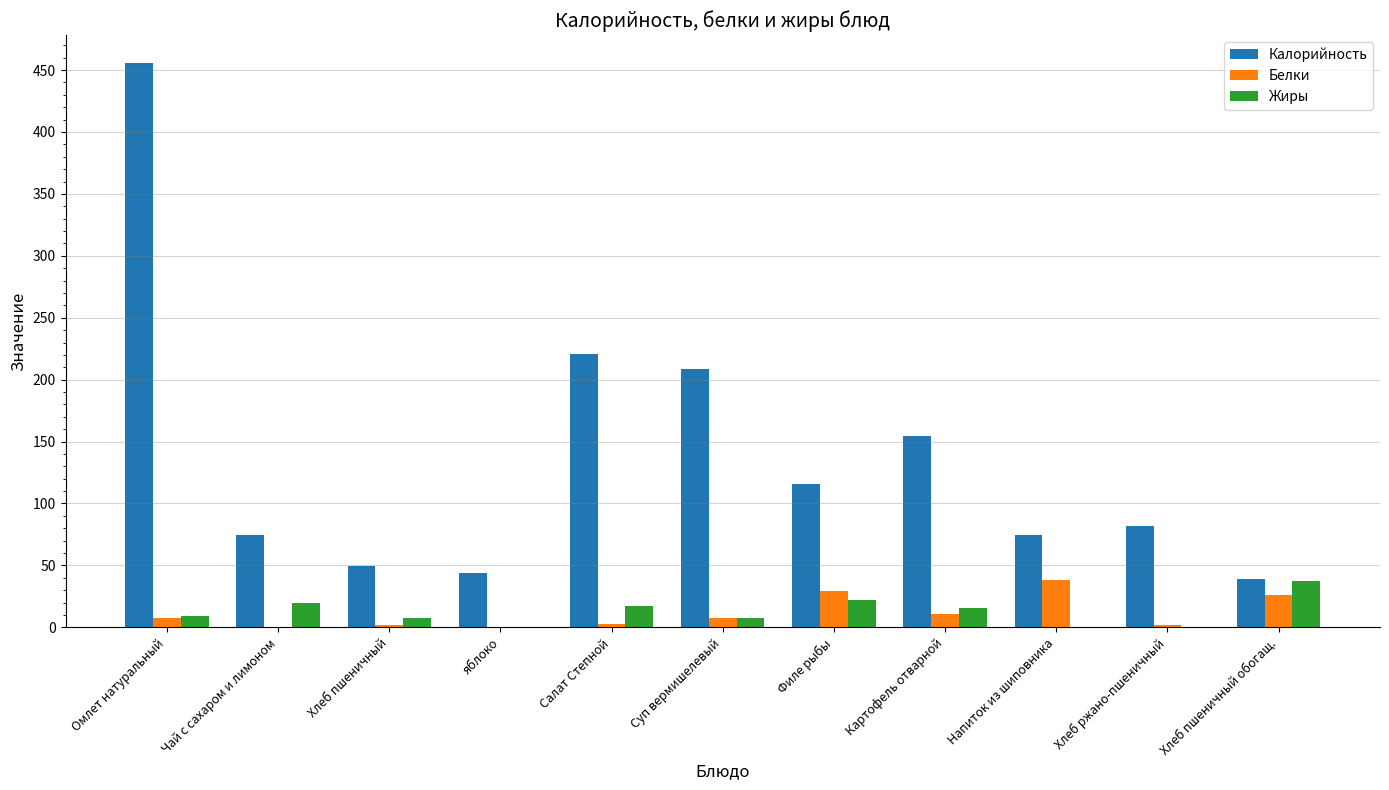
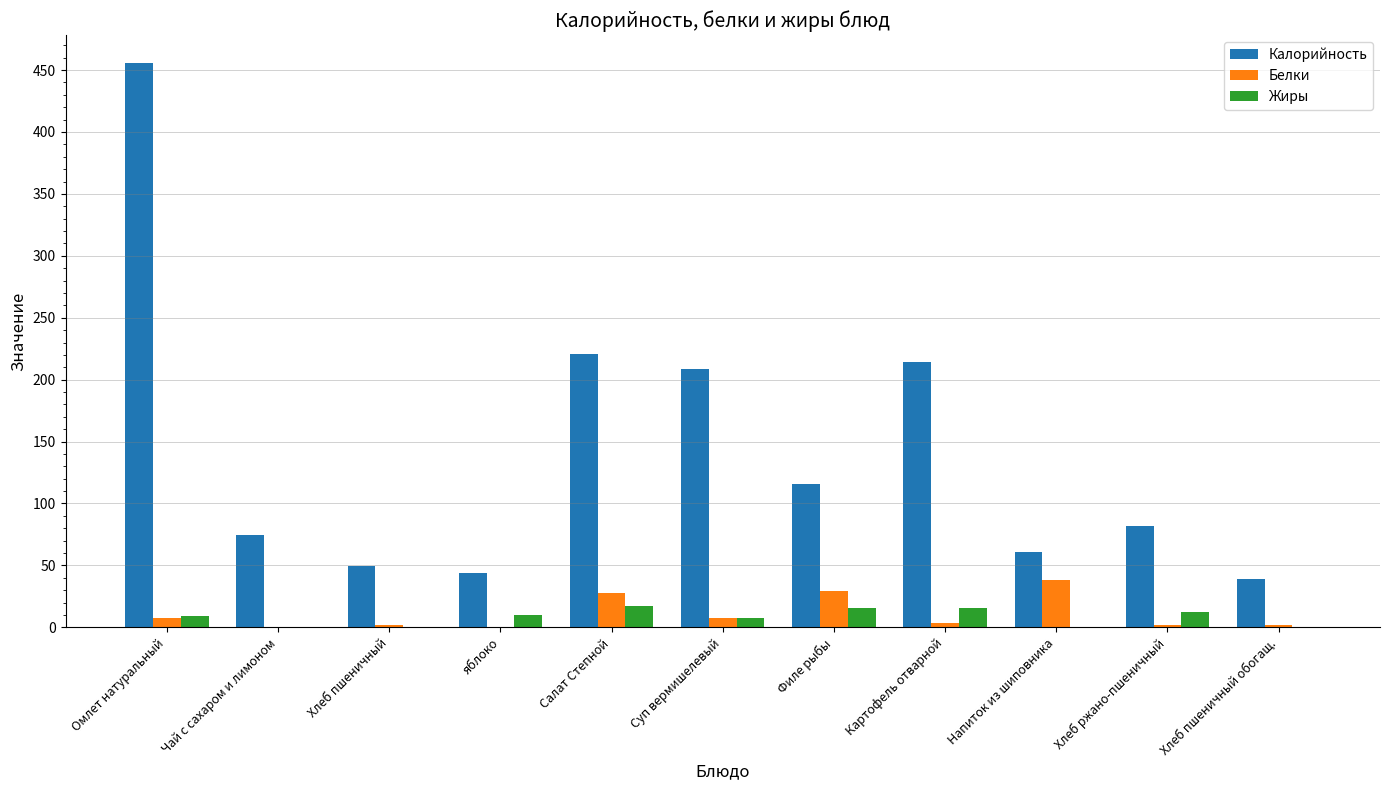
Жиры, Чай с сахаром и лимоном: 20 -> 0
Жиры, Хлеб пшеничный: 7 -> 0
Жиры, яблоко: 0 -> 10
Белки, Салат Степной: 3 -> 28
Жиры, Филе рыбы: 22 -> 15
Калорийность, Картофель отварной: 154 -> 214
Белки, Картофель отварной: 11 -> 4
Калорийность, Напиток из шиповника: 75 -> 61
Жиры, Хлеб ржано-пшеничный: 0 -> 12
Белки, Хлеб пшеничный обогащ.: 26 -> 2
Жиры, Хлеб пшеничный обогащ.: 37 -> 0
